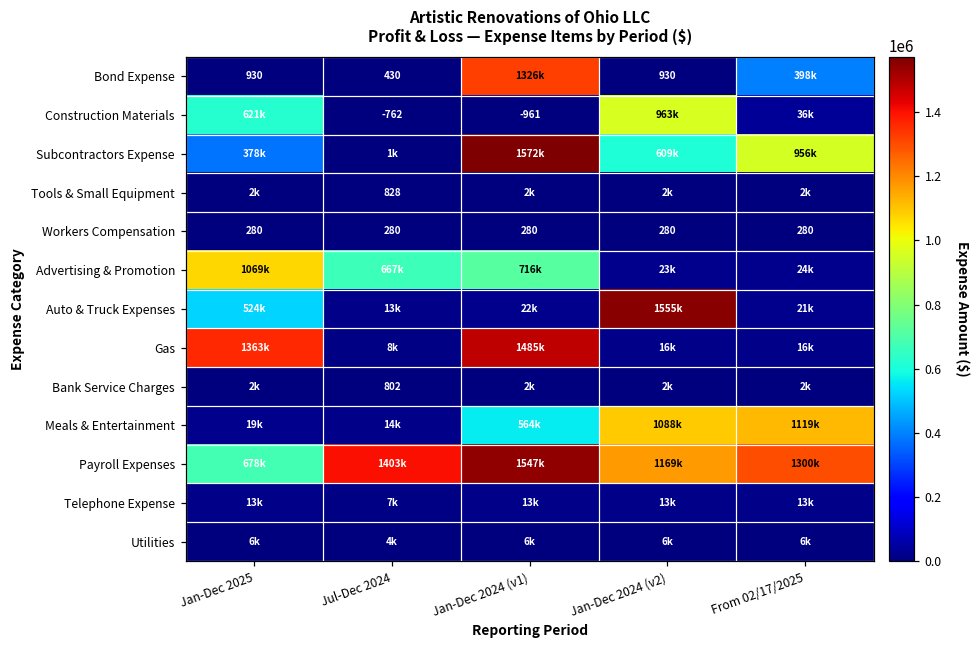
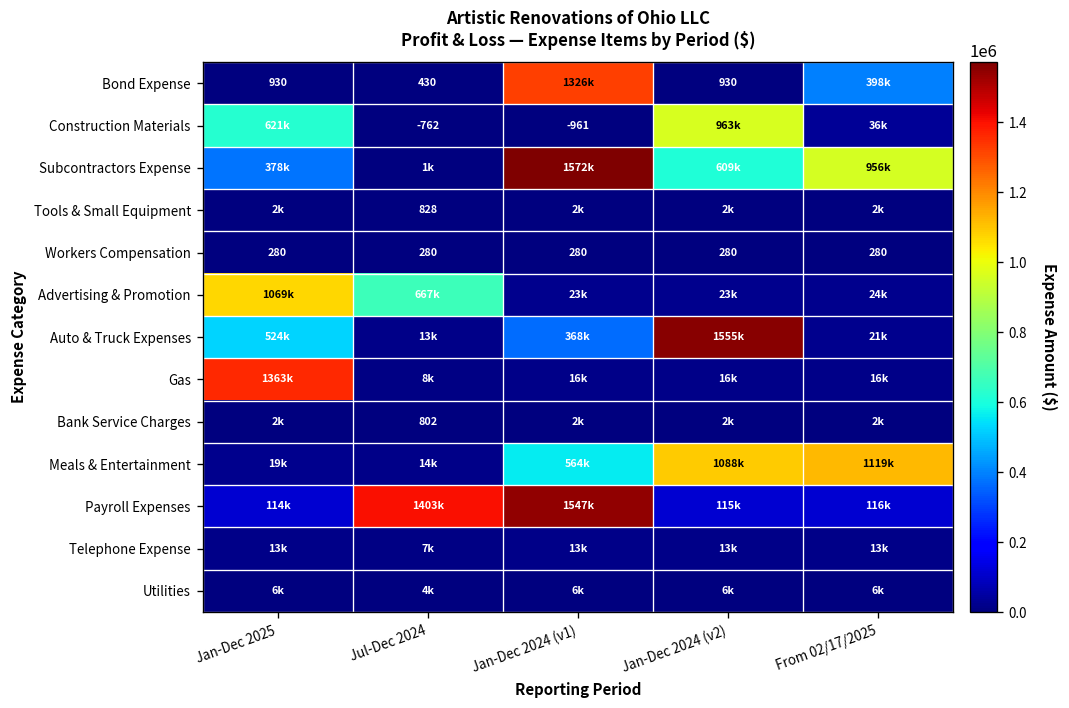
Advertising & Promotion, Jan-Dec 2024 (v1): 716k -> 23k
Auto & Truck Expenses, Jan-Dec 2024 (v1): 22k -> 368k
Gas, Jan-Dec 2024 (v1): 1485k -> 16k
Payroll Expenses, Jan-Dec 2025: 678k -> 114k
Payroll Expenses, Jan-Dec 2024 (v2): 1169k -> 115k
Payroll Expenses, From 02/17/2025: 1300k -> 116k
